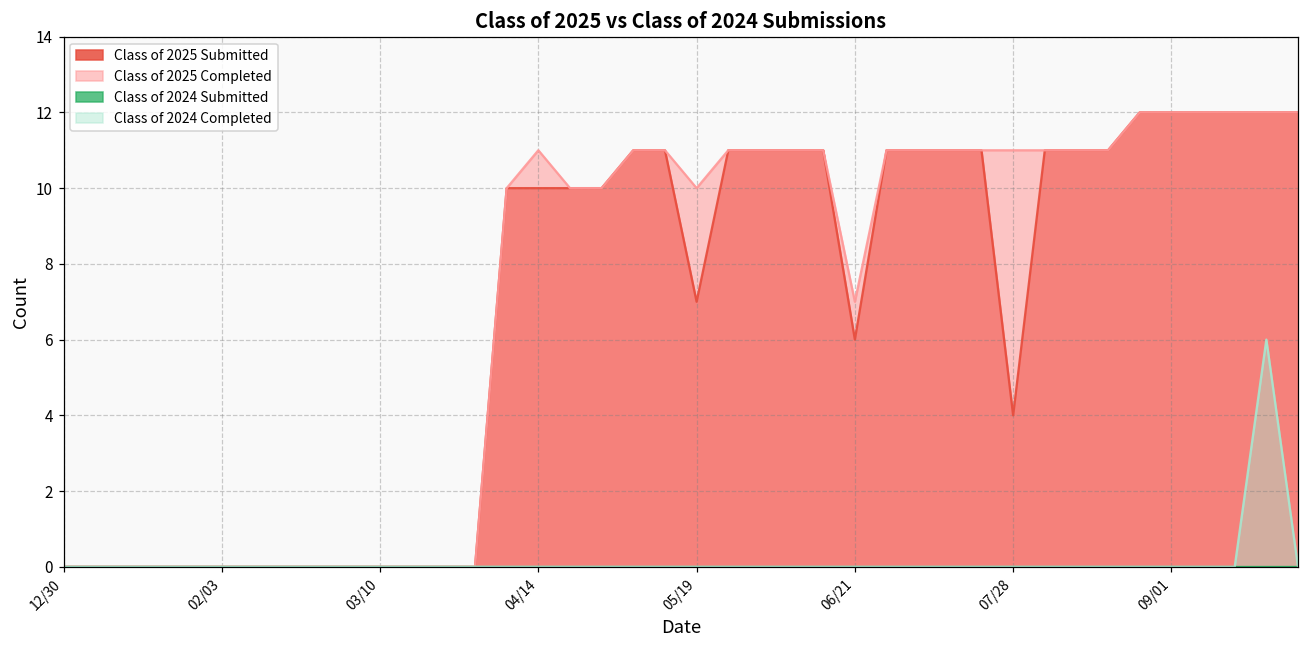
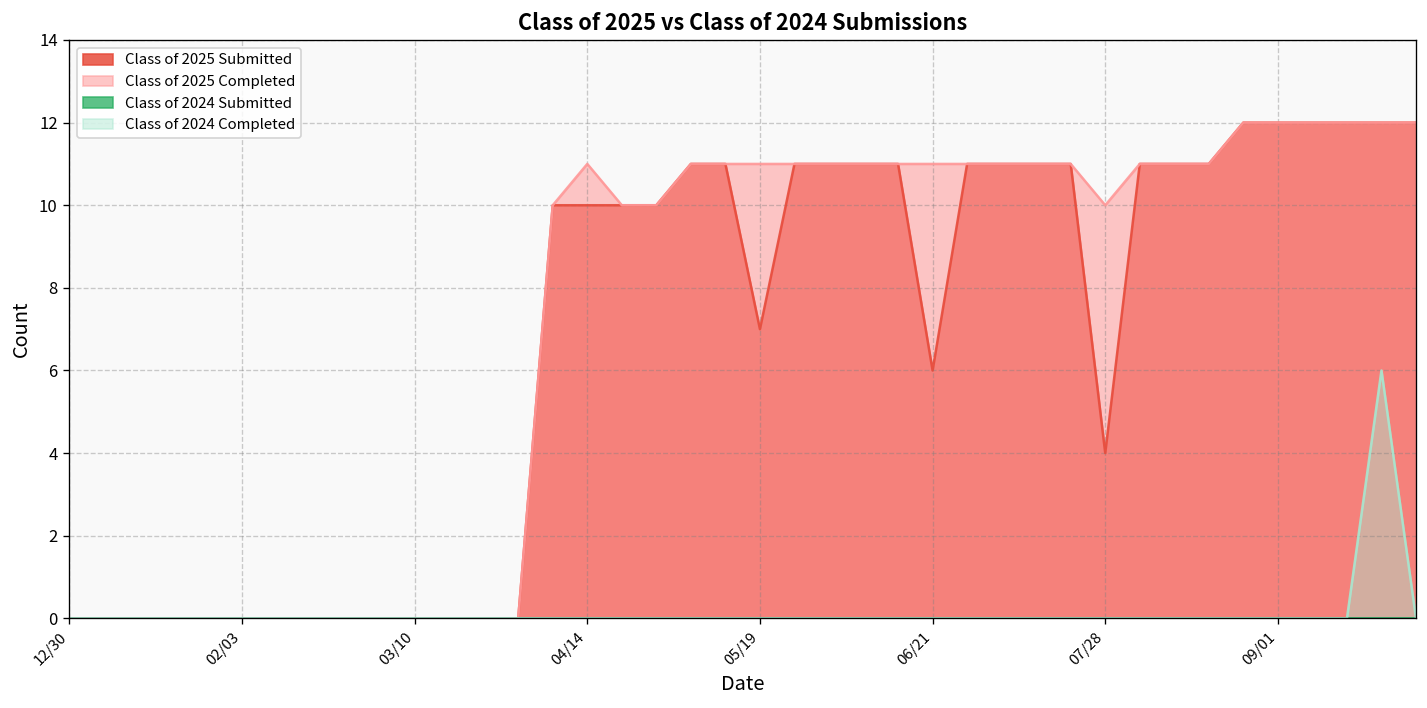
Class of 2025 Completed, 05/19: 10 -> 11
Class of 2025 Completed, 06/21: 7 -> 11
Class of 2025 Completed, 07/28: 11 -> 10
